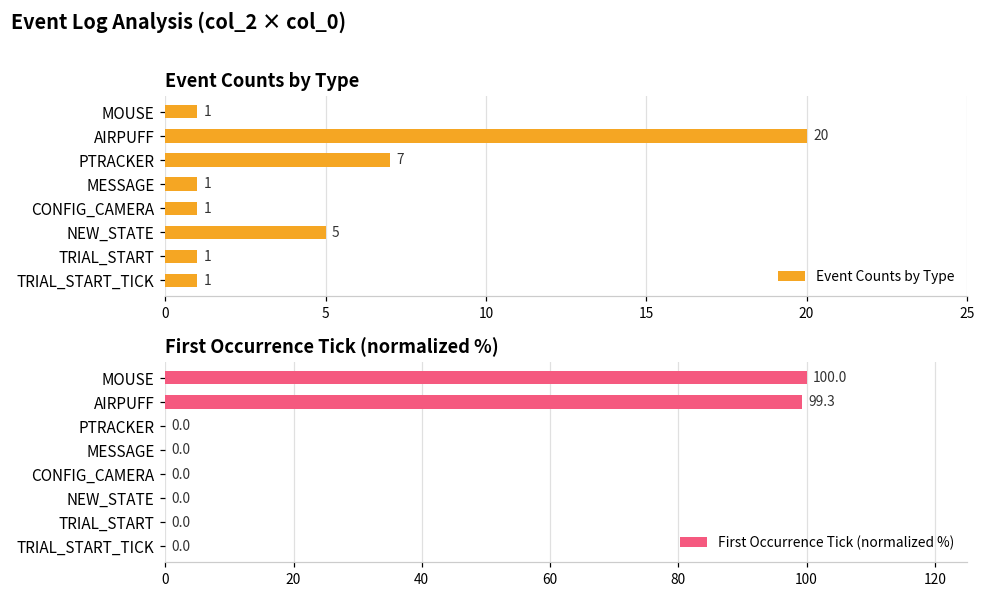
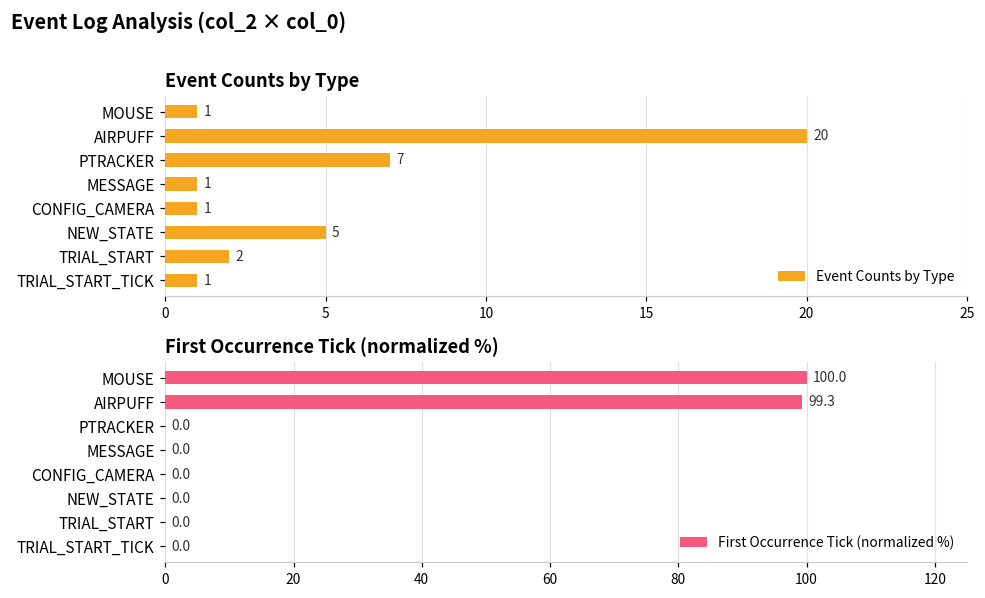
Event Counts by Type, TRIAL_START: 1 -> 2
